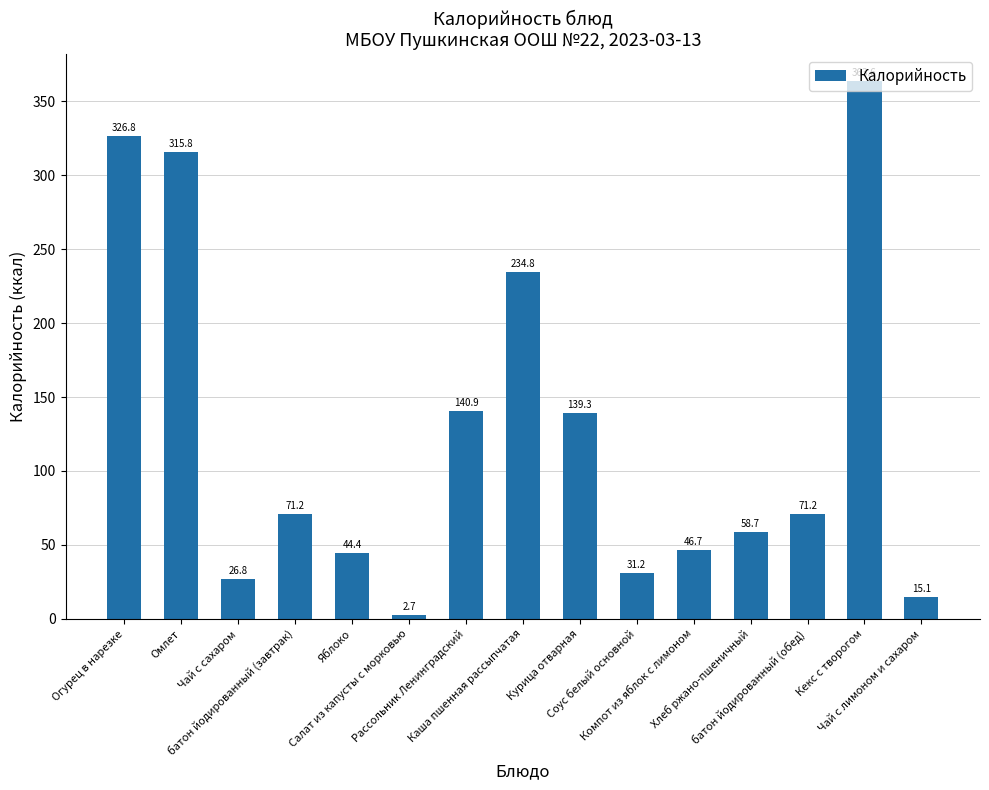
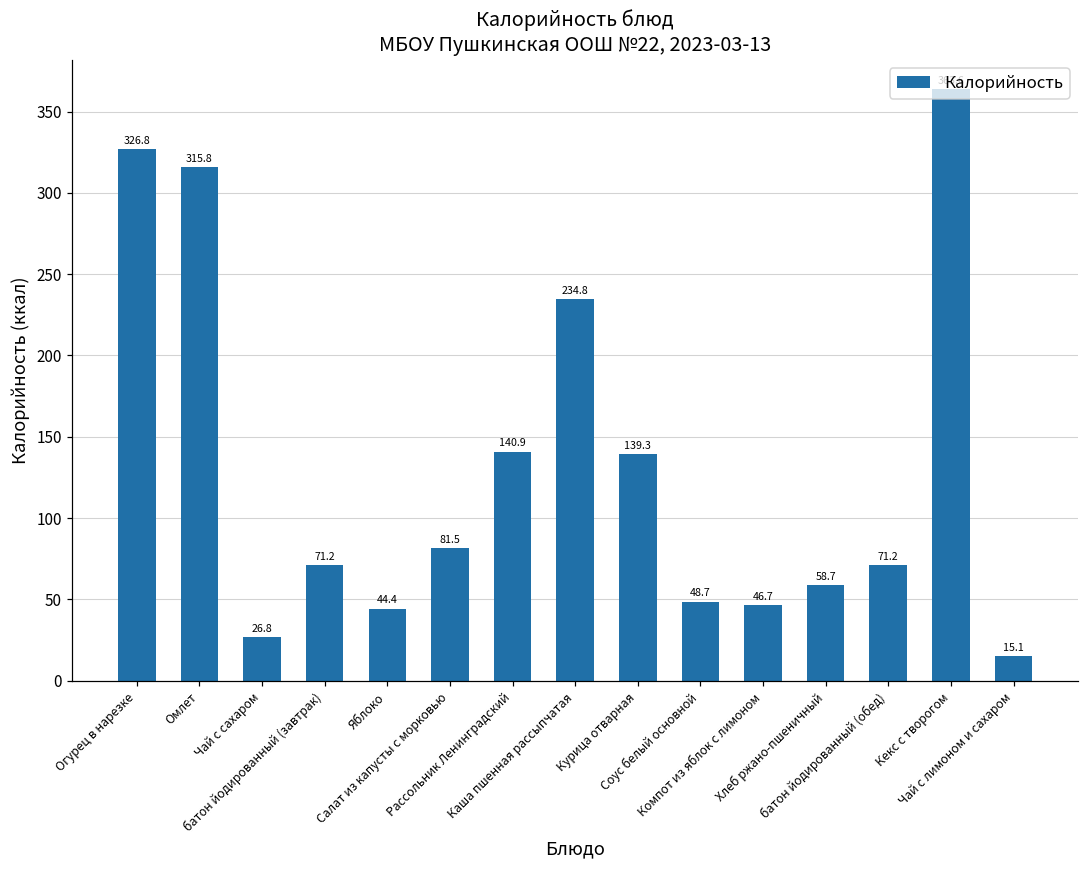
Салат из капусты с морковью: 2.7 -> 81.5
Соус белый основной: 31.2 -> 48.7
